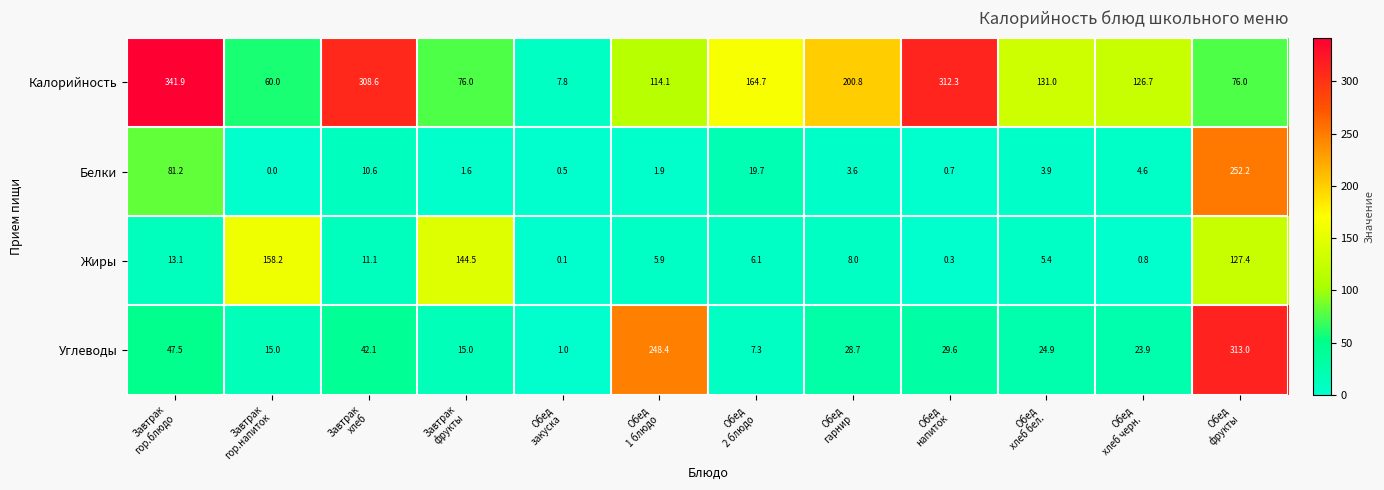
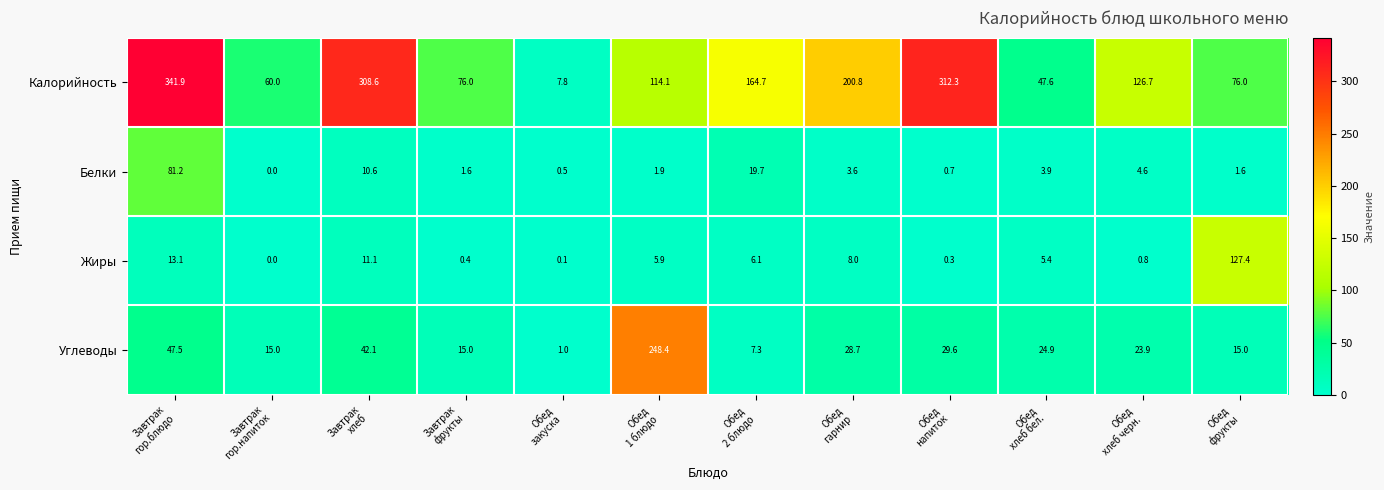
Калорийность, Обед хлеб бел.: 131.0 -> 47.6
Белки, Обед фрукты: 252.2 -> 1.6
Жиры, Завтрак гор.напиток: 158.2 -> 0.0
Жиры, Завтрак фрукты: 144.5 -> 0.4
Углеводы, Обед фрукты: 313.0 -> 15.0
